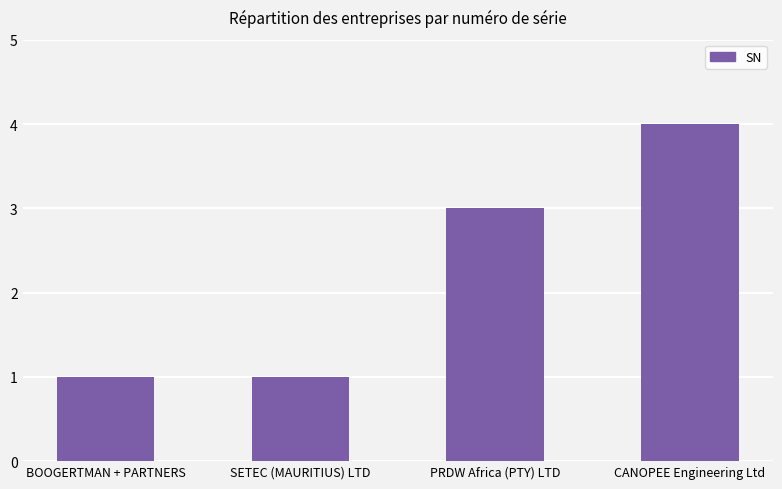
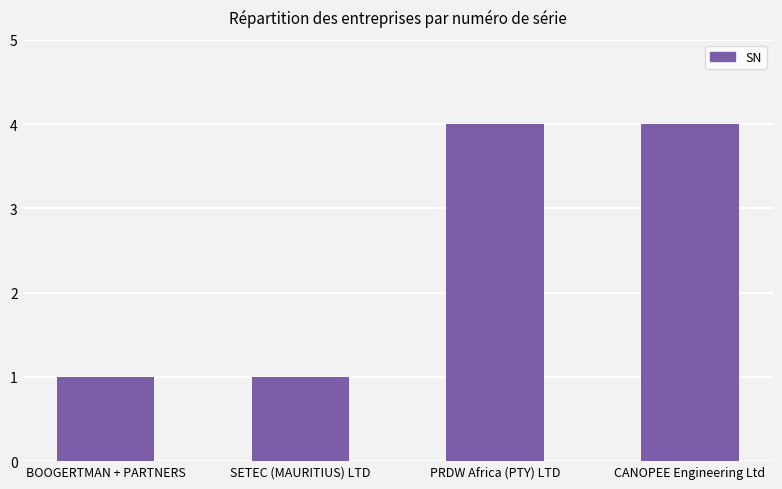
PRDW Africa (PTY) LTD: 3 -> 4
